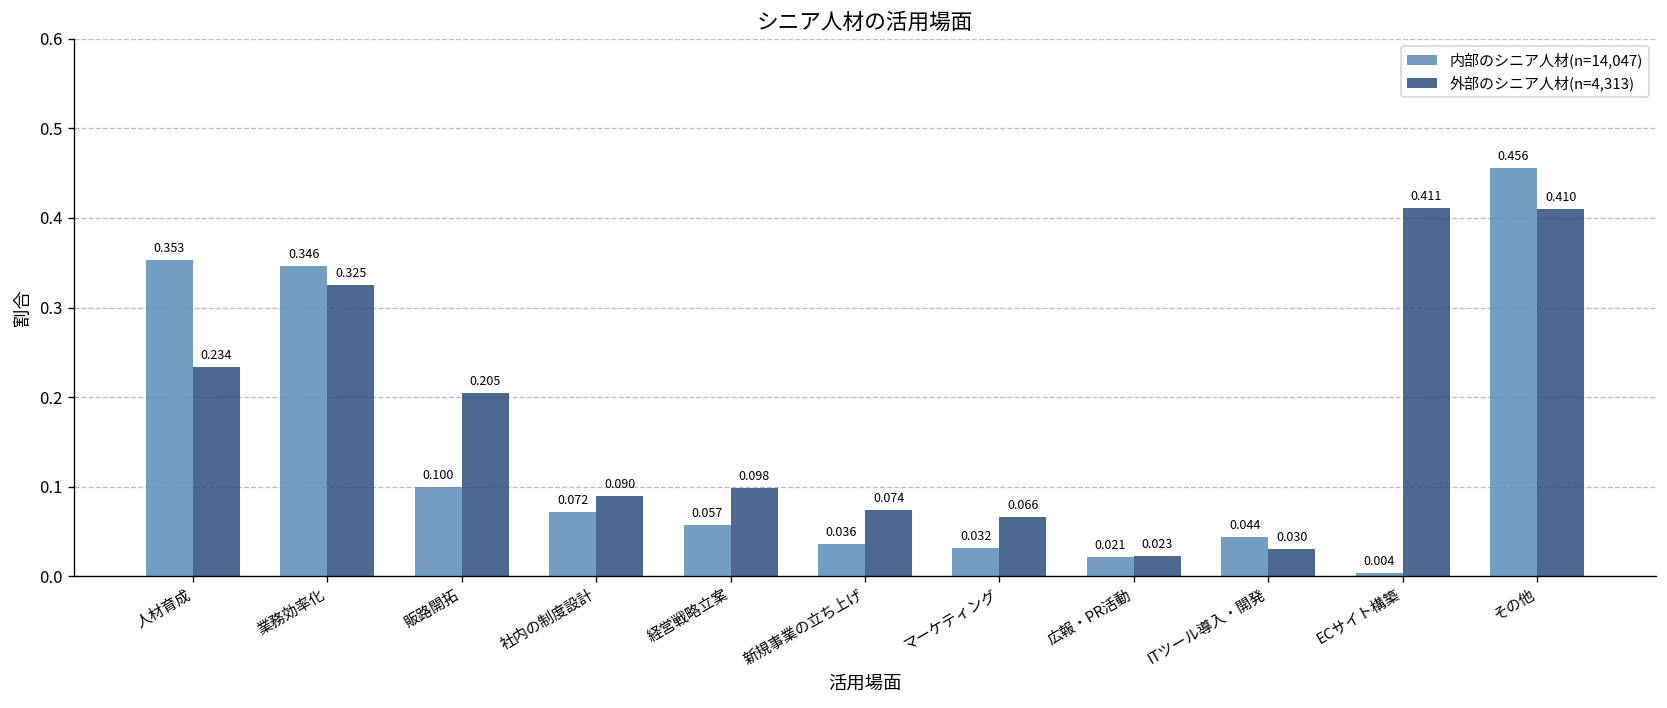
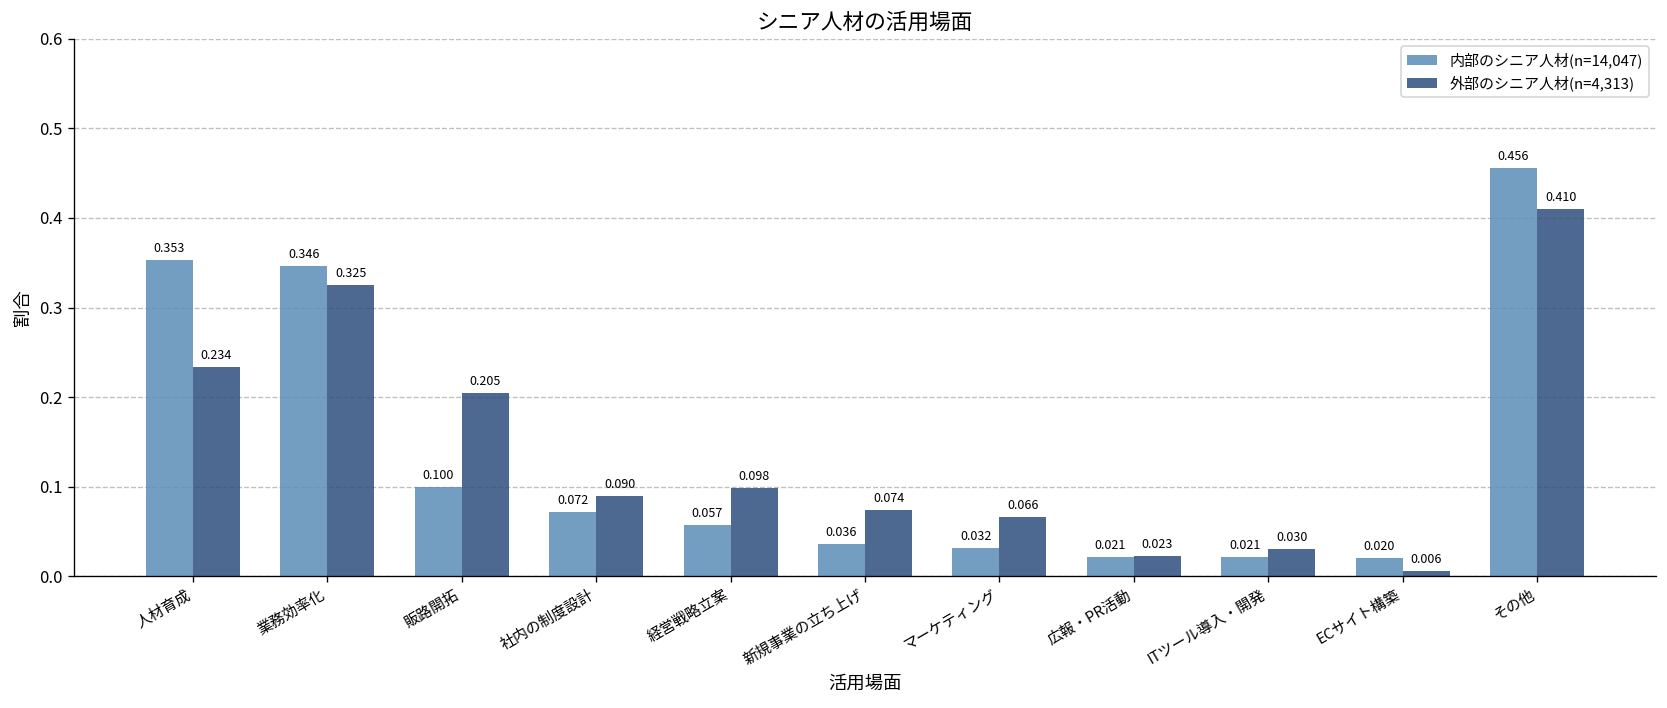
内部のシニア人材(n=14,047), ITツール導入・開発: 0.044 -> 0.021
内部のシニア人材(n=14,047), ECサイト構築: 0.004 -> 0.020
外部のシニア人材(n=4,313), ECサイト構築: 0.411 -> 0.006
